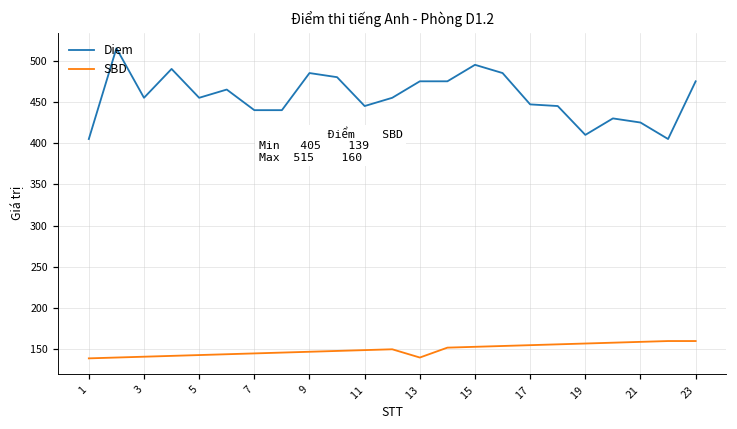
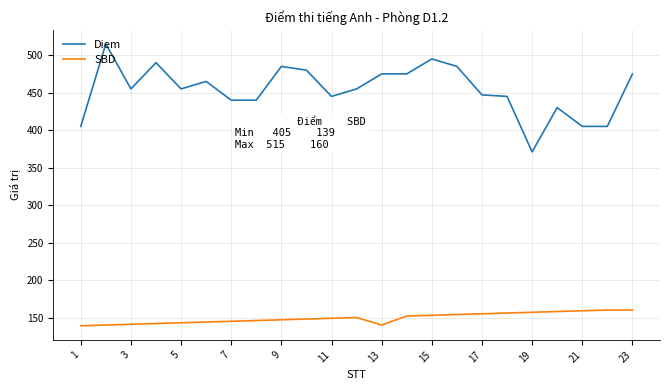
Diem, 19: 410 -> 370
Diem, 21: 430 -> 410
